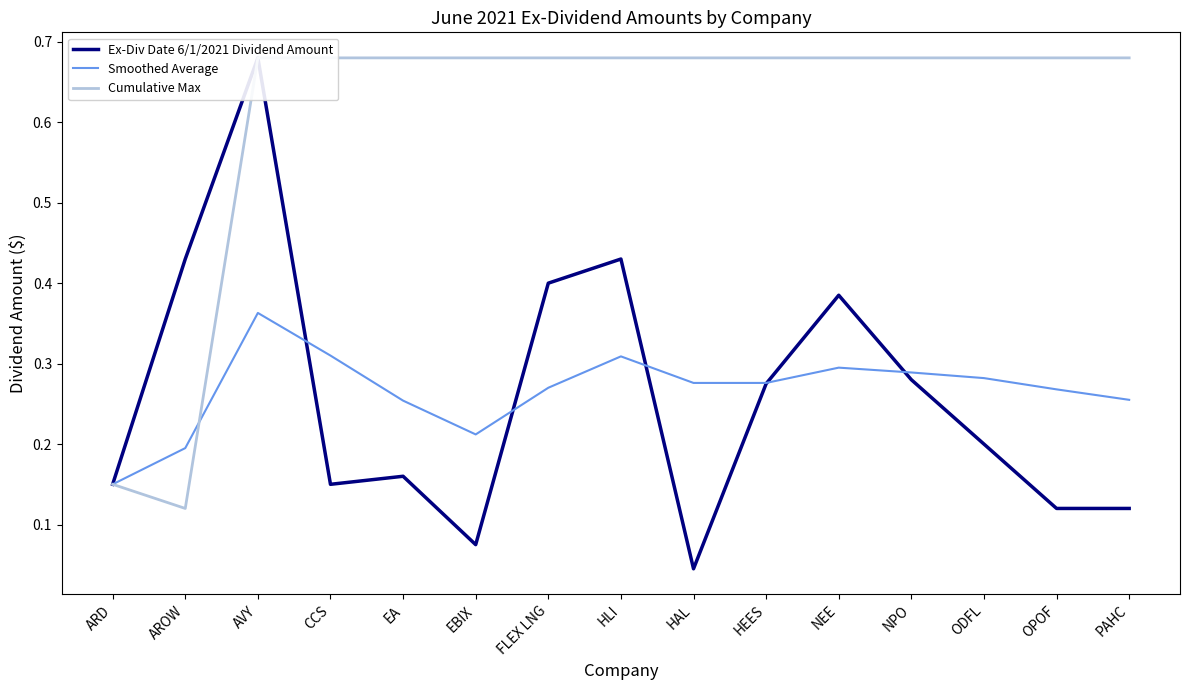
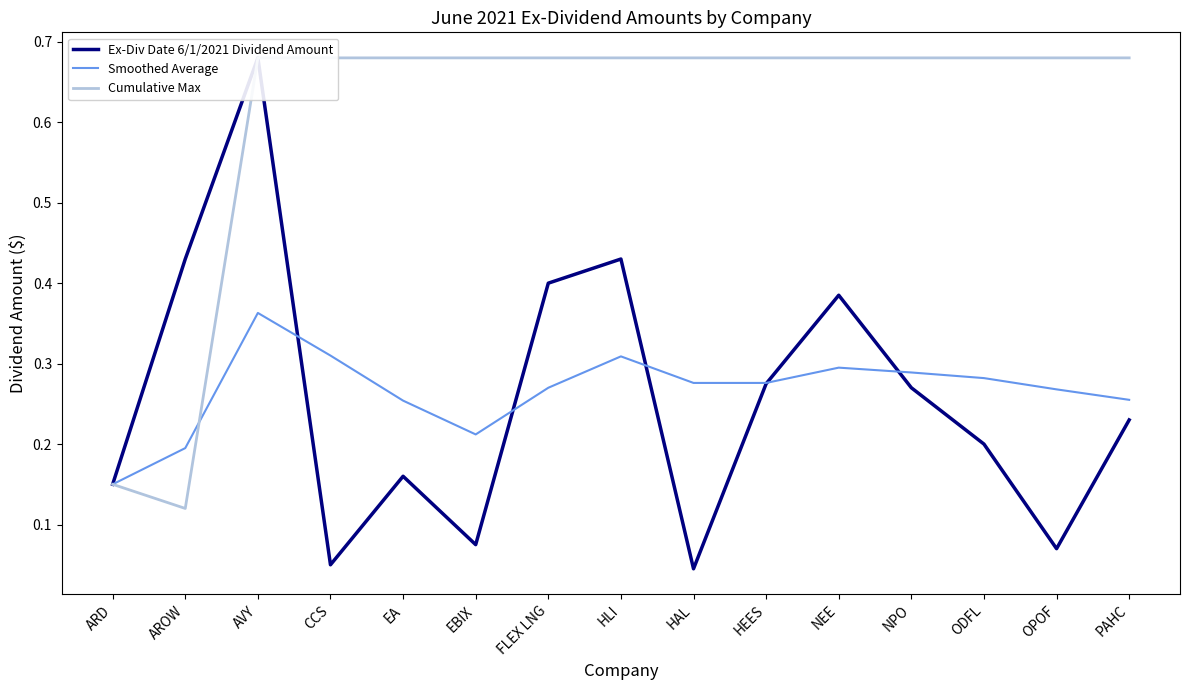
Ex-Div Date 6/1/2021 Dividend Amount, CCS: 0.15 -> 0.05
Ex-Div Date 6/1/2021 Dividend Amount, NPO: 0.28 -> 0.27
Ex-Div Date 6/1/2021 Dividend Amount, OPOF: 0.12 -> 0.07
Ex-Div Date 6/1/2021 Dividend Amount, PAHC: 0.12 -> 0.23
